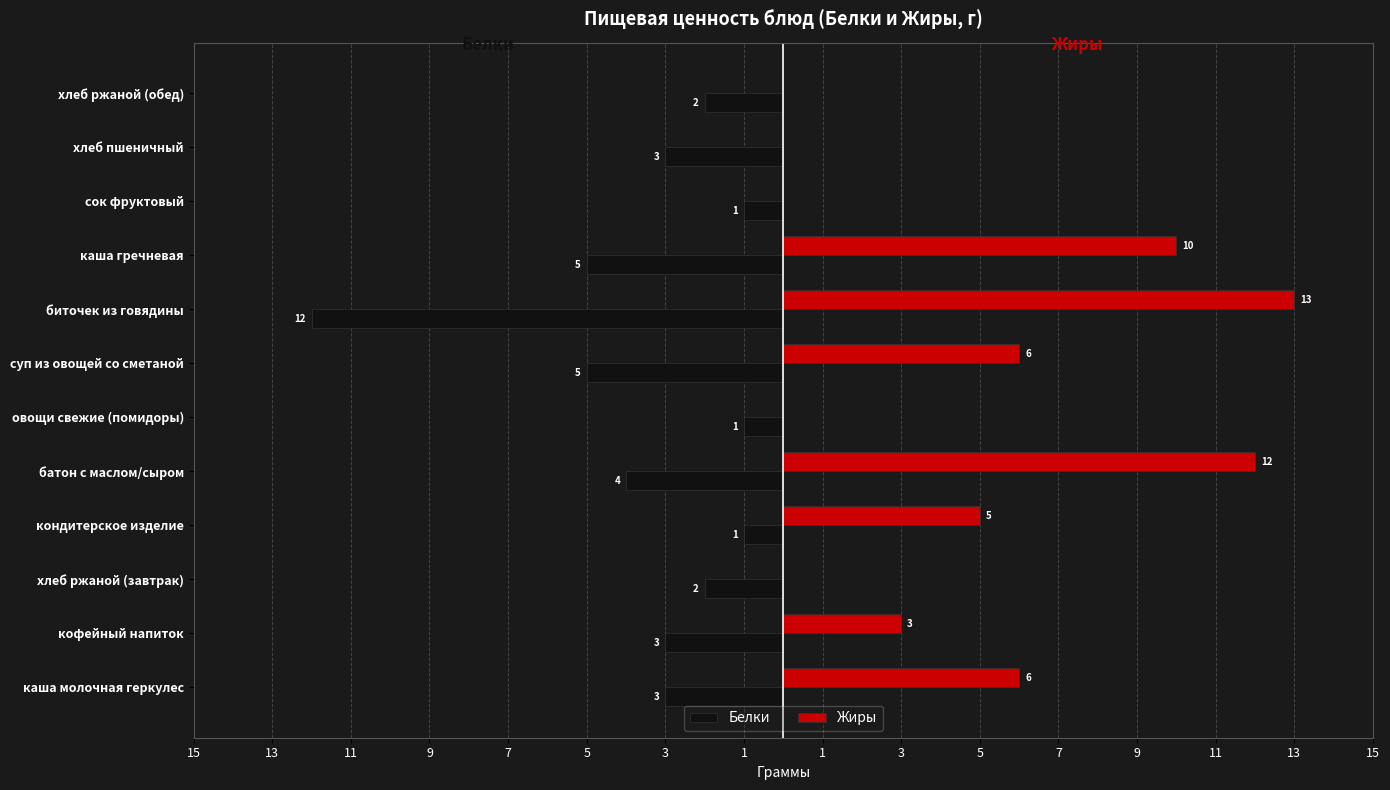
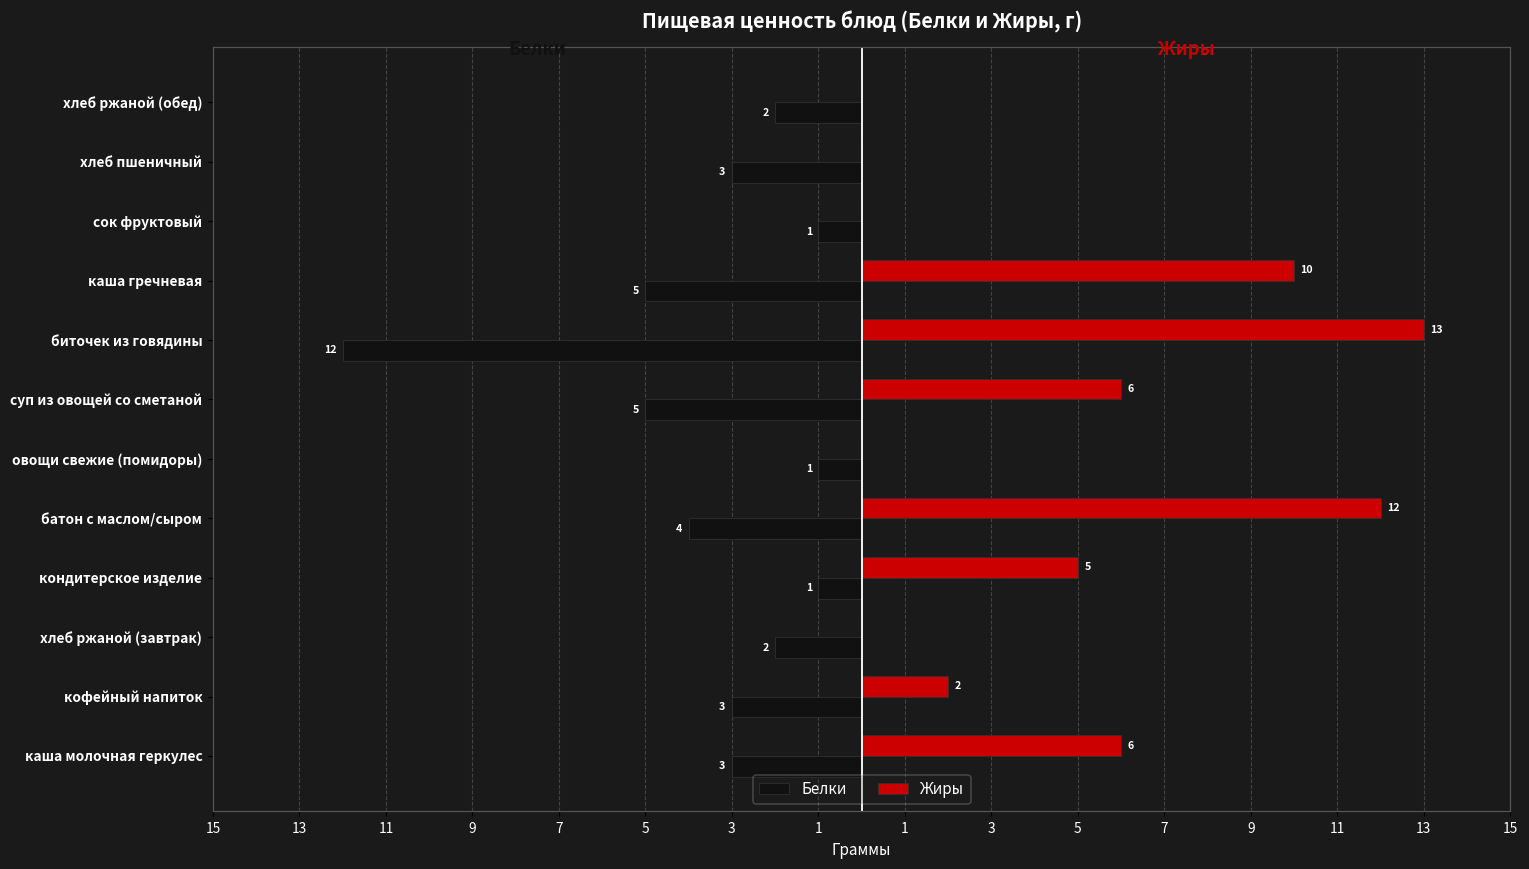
Жиры, кофейный напиток: 3 -> 2
